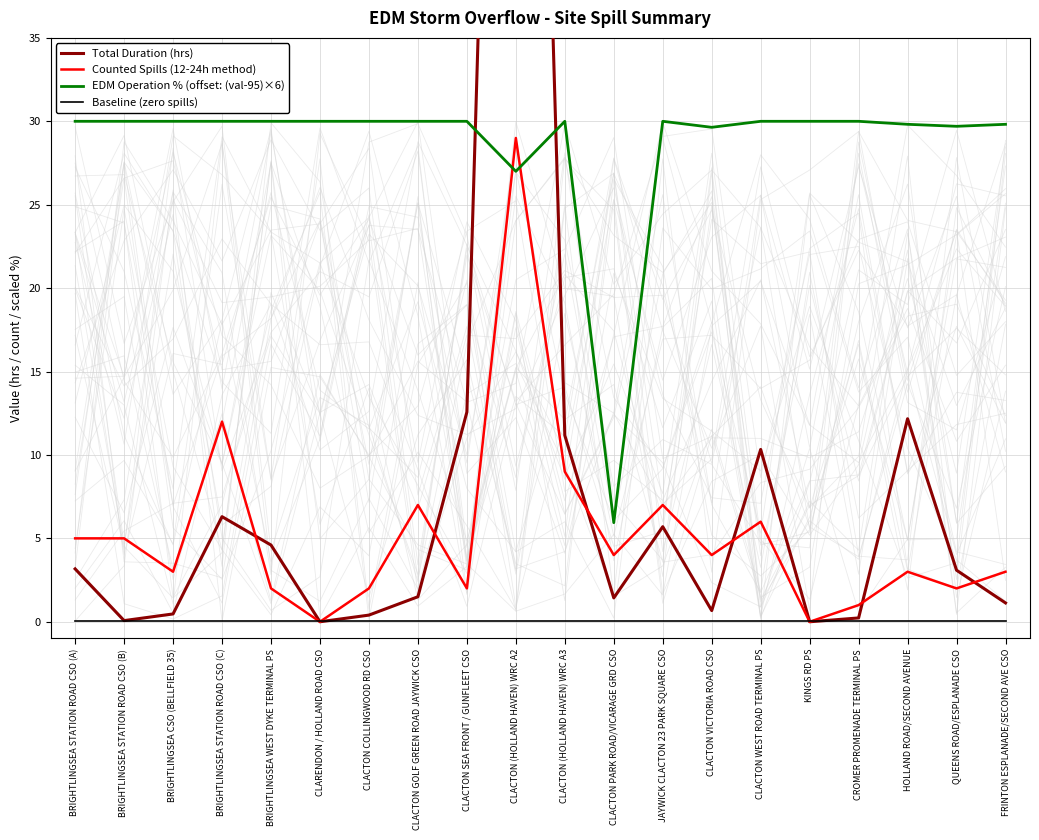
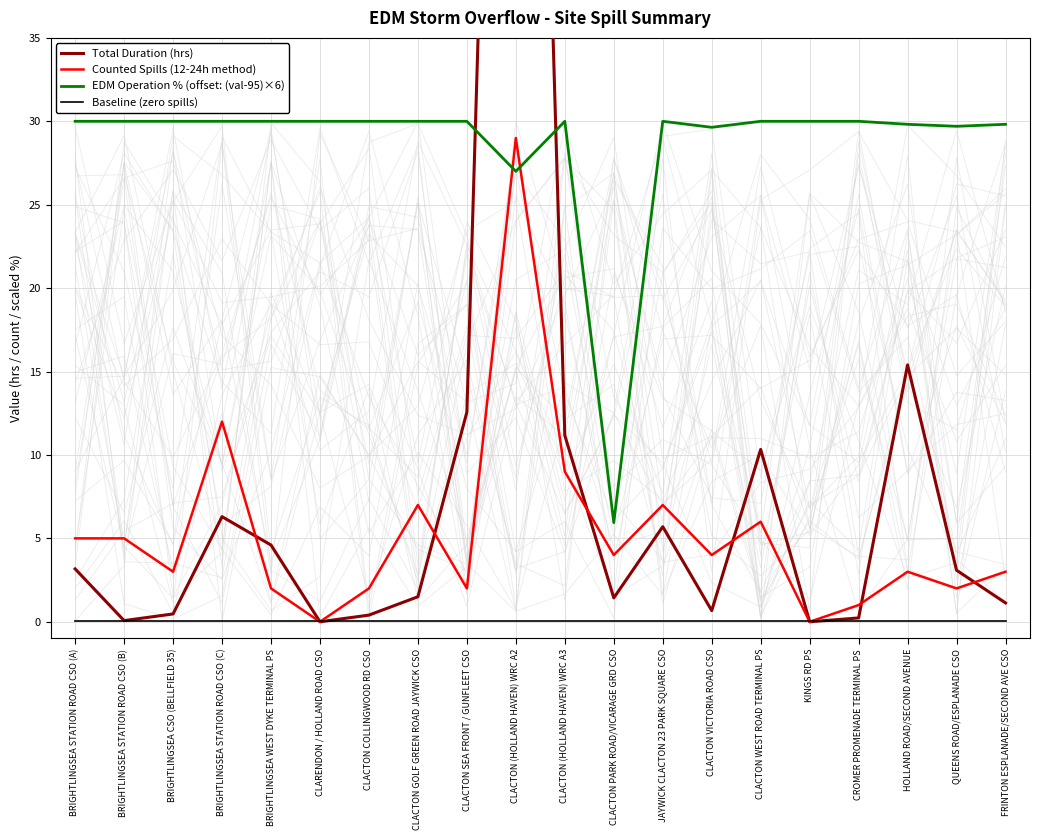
Total Duration (hrs), HOLLAND ROAD/SECOND AVENUE: 12.2 -> 15.4
